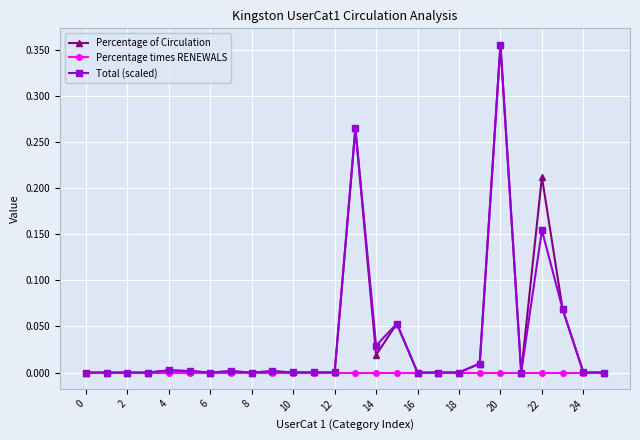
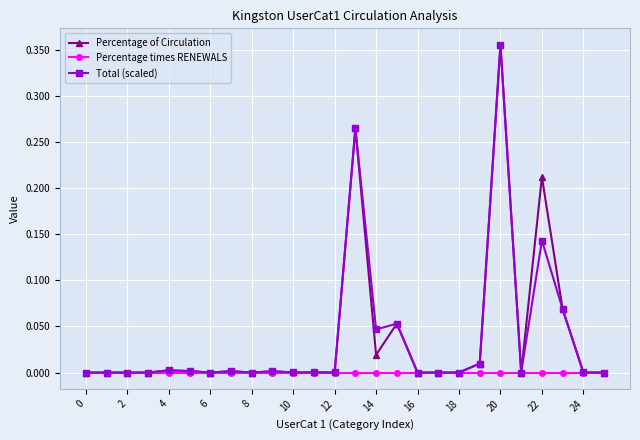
Total (scaled), 14: 0.03 -> 0.05
Total (scaled), 22: 0.15 -> 0.14
